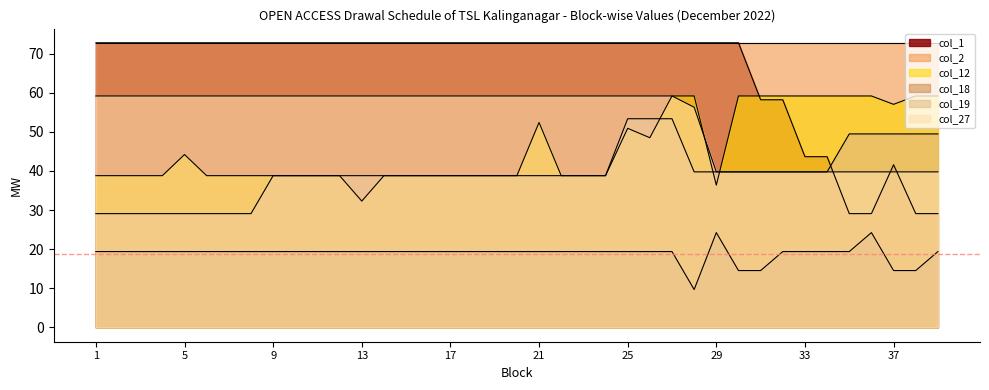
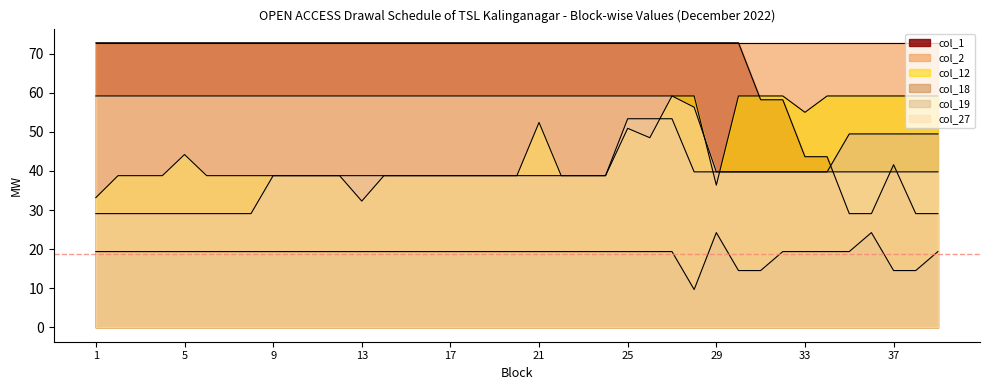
col_12, 1: 39 -> 33
col_12, 33: 59 -> 55
col_12, 37: 57 -> 59
